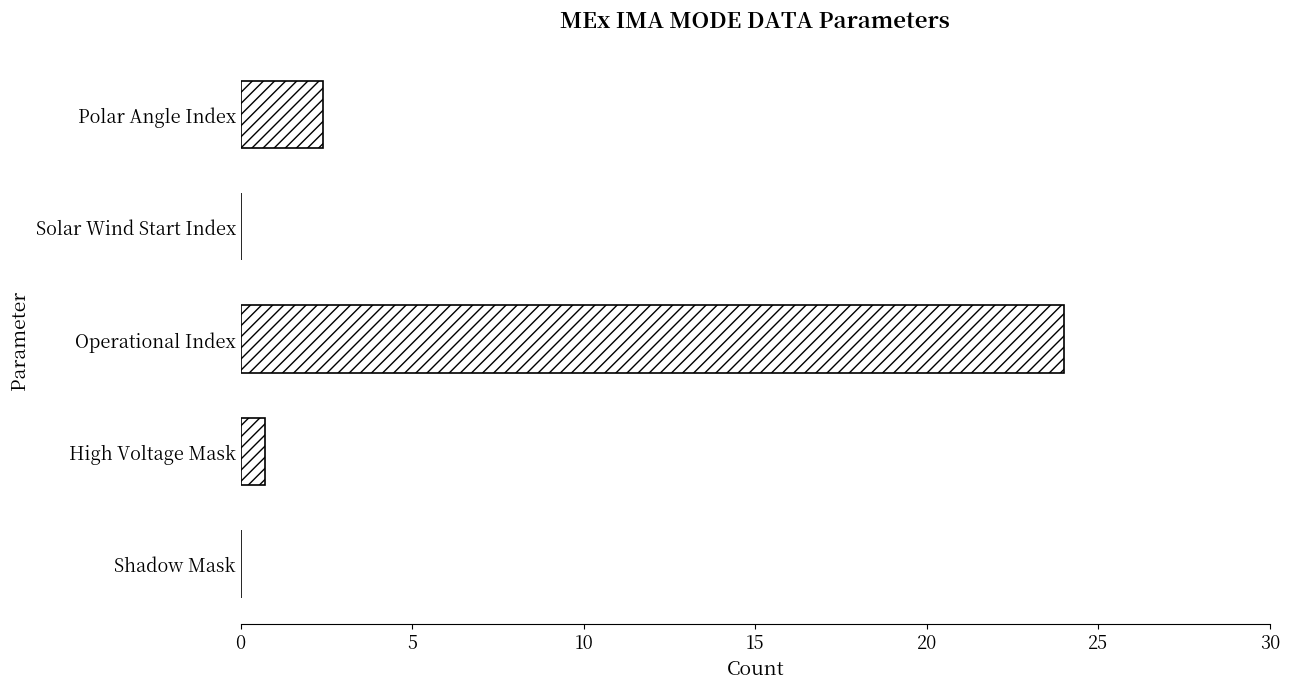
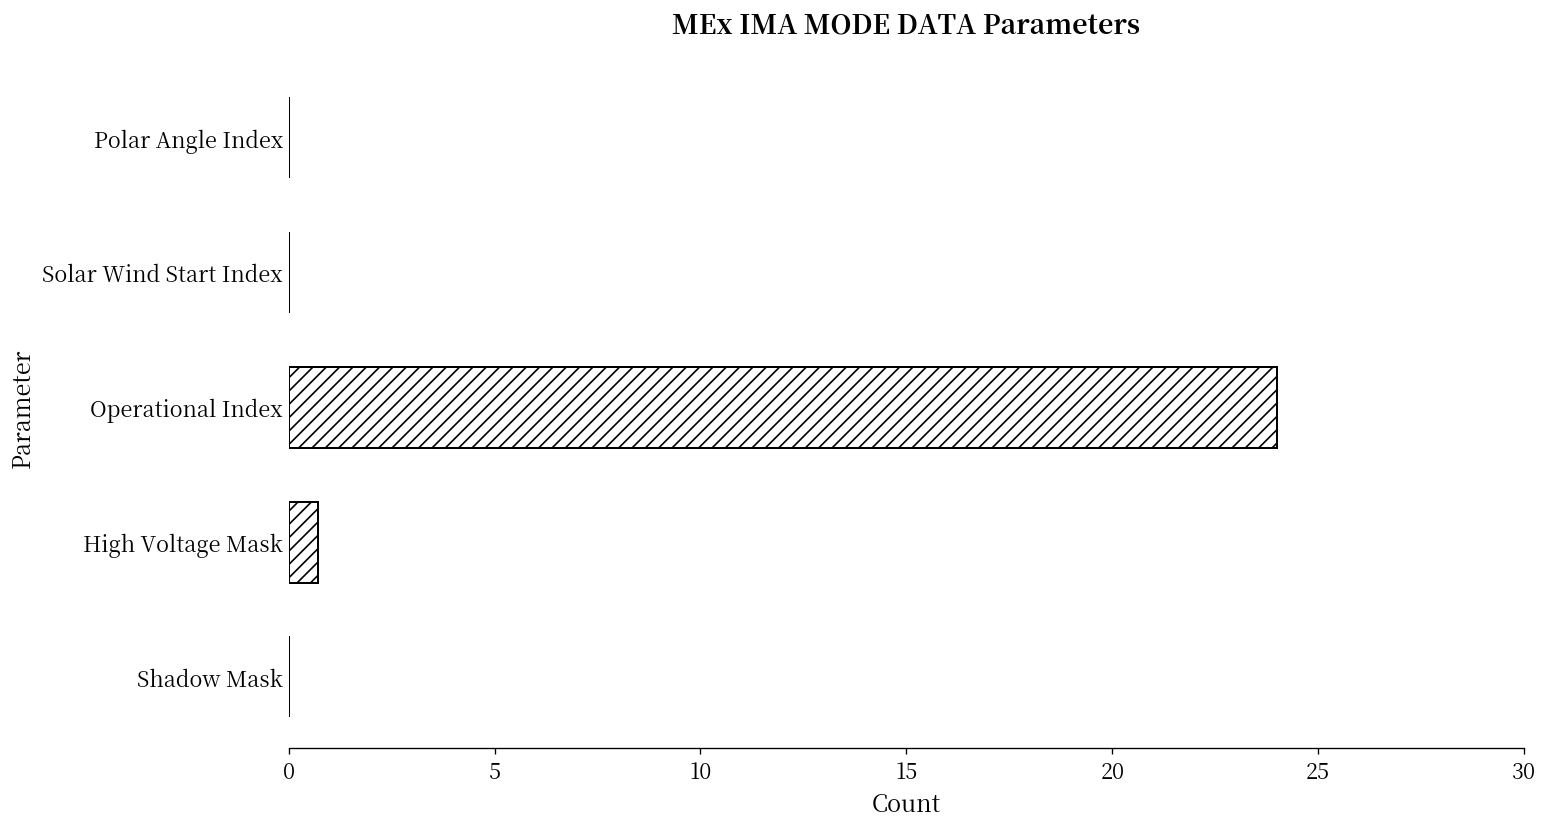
Polar Angle Index: 2.4 -> 0.0
